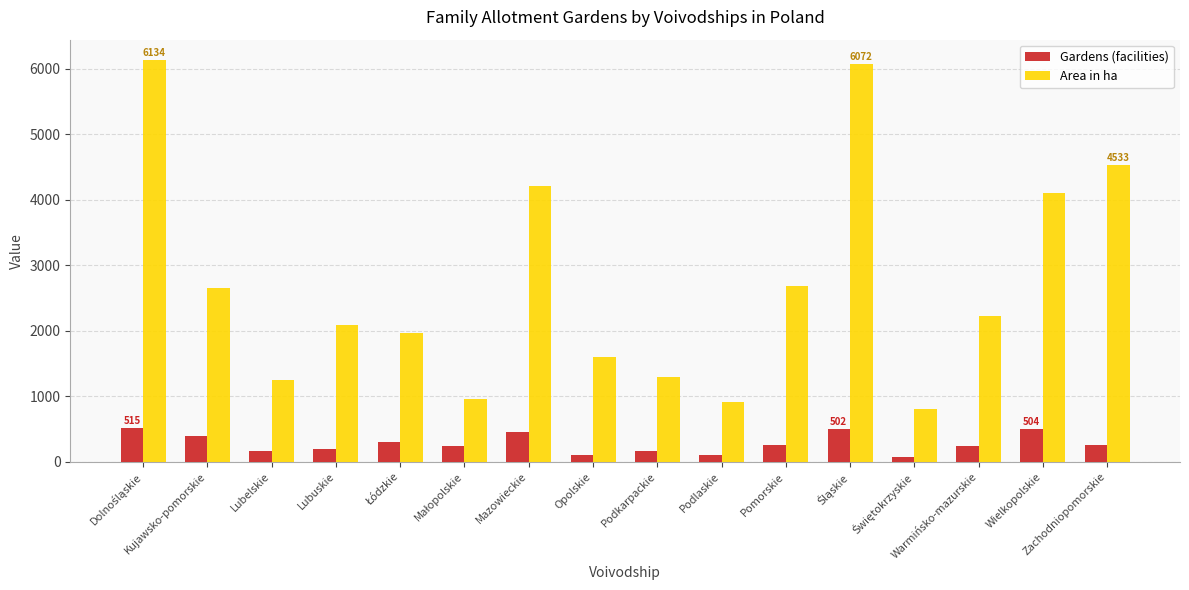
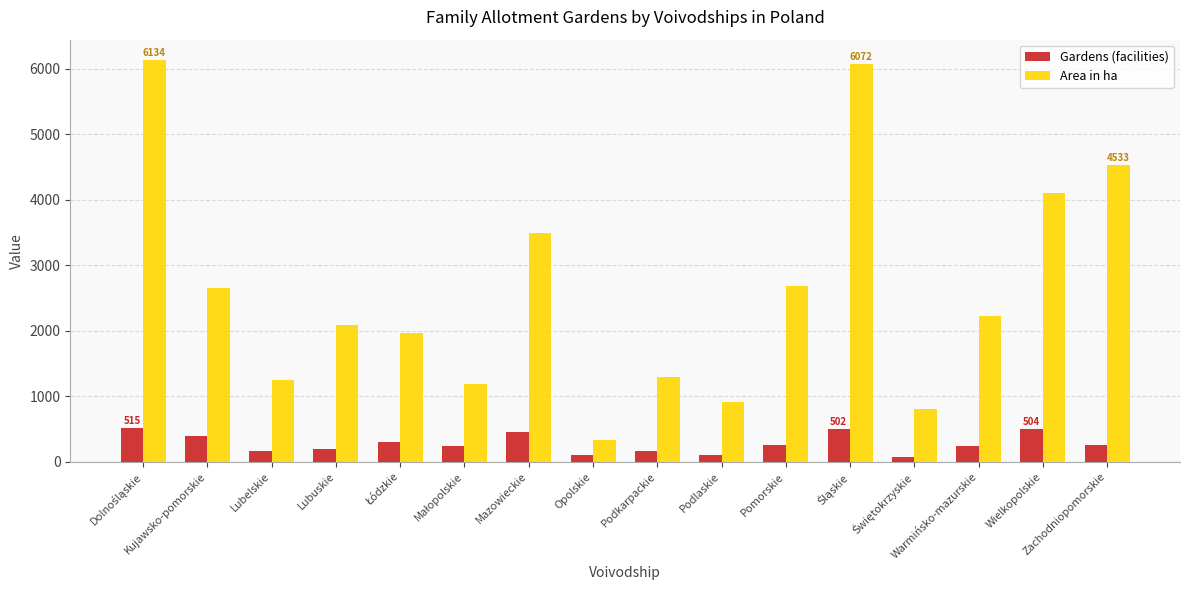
Area in ha, Małopolskie: 1000 -> 1200
Area in ha, Mazowieckie: 4200 -> 3500
Area in ha, Opolskie: 1600 -> 300
